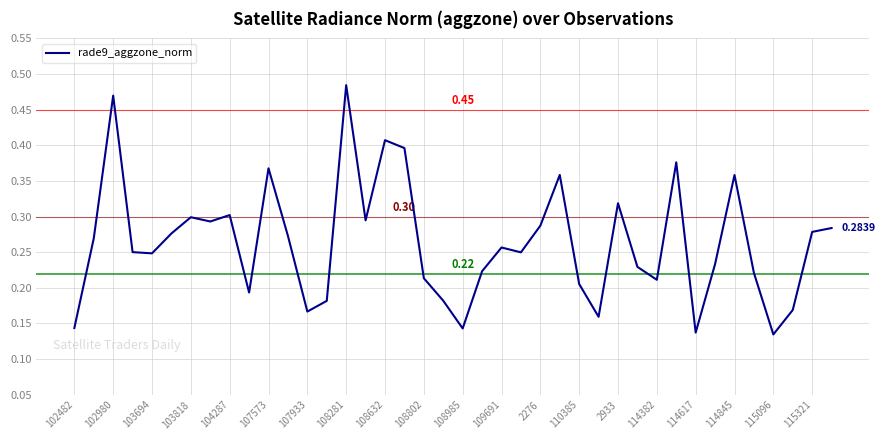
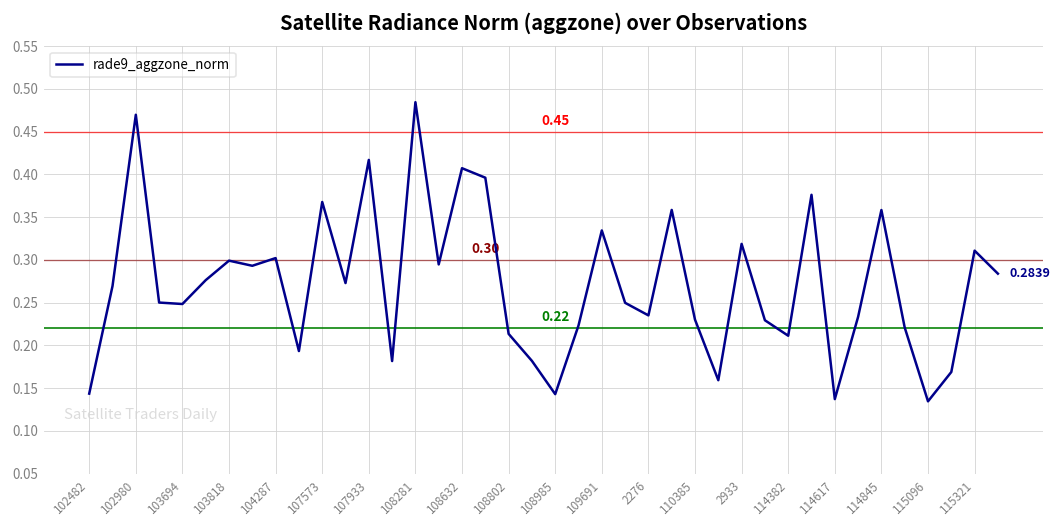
107933: 0.17 -> 0.42
109691: 0.26 -> 0.33
2276: 0.29 -> 0.24
110385: 0.21 -> 0.23
115321: 0.28 -> 0.31
